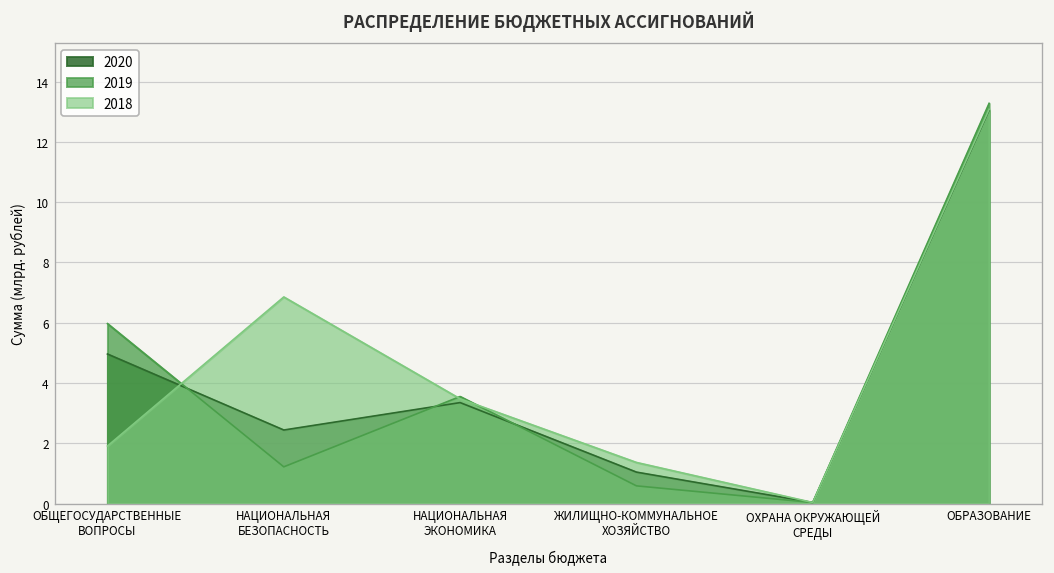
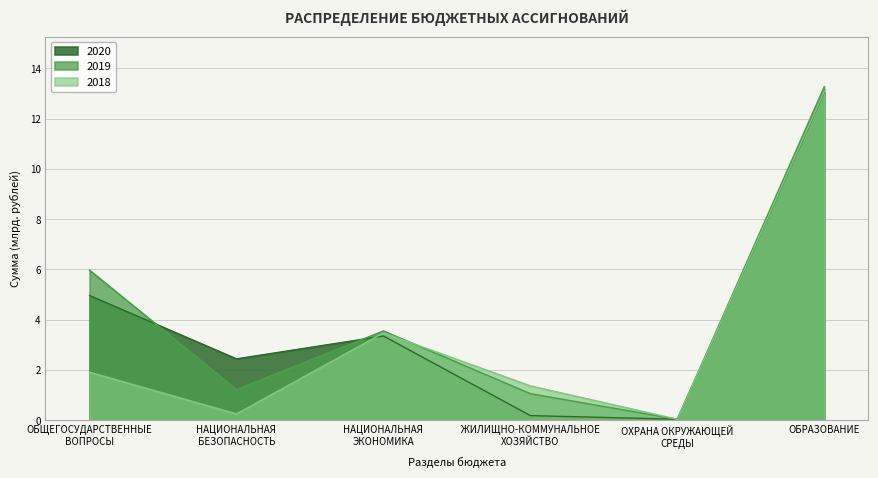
2018, НАЦИОНАЛЬНАЯ БЕЗОПАСНОСТЬ: 6.9 -> 0.3
2020, ЖИЛИЩНО-КОММУНАЛЬНОЕ ХОЗЯЙСТВО: 1.0 -> 0.2
2019, ЖИЛИЩНО-КОММУНАЛЬНОЕ ХОЗЯЙСТВО: 0.6 -> 1.1
